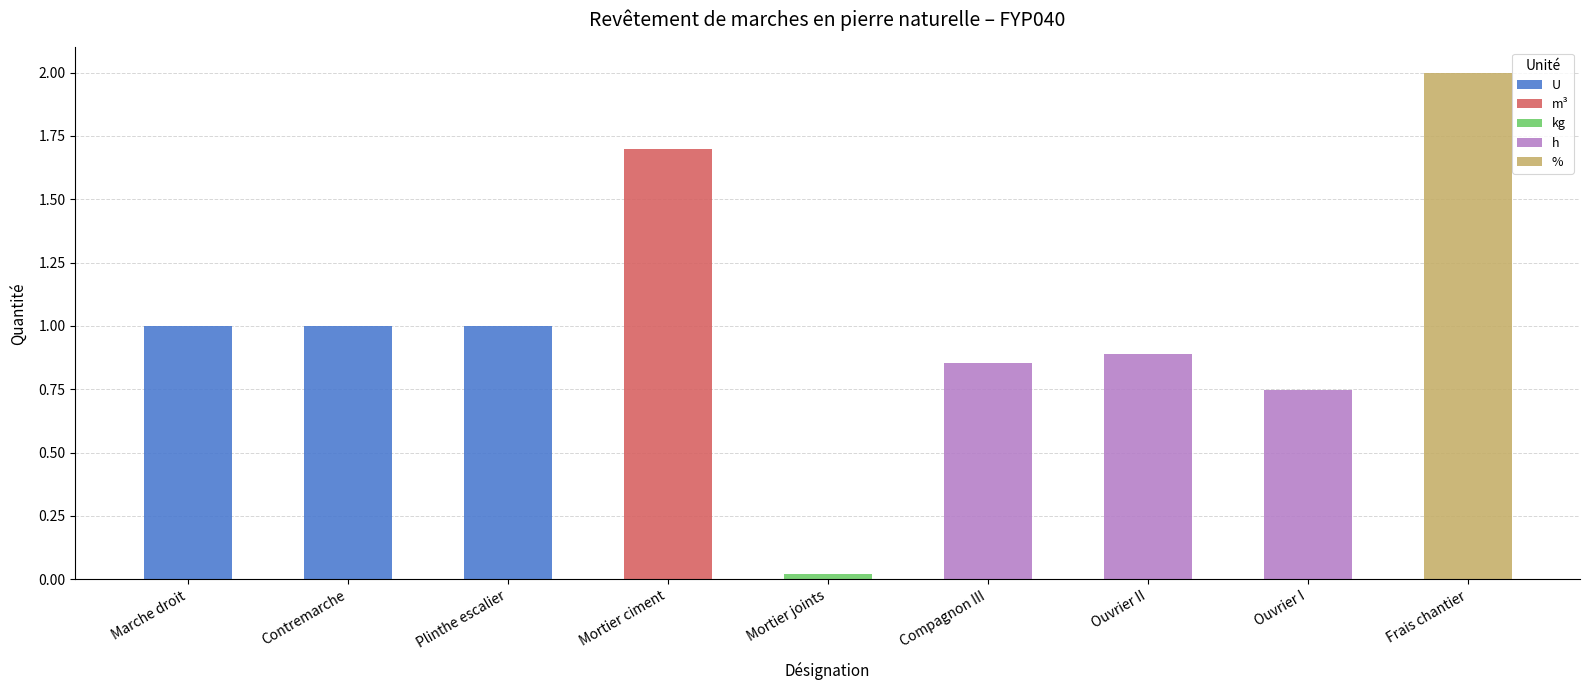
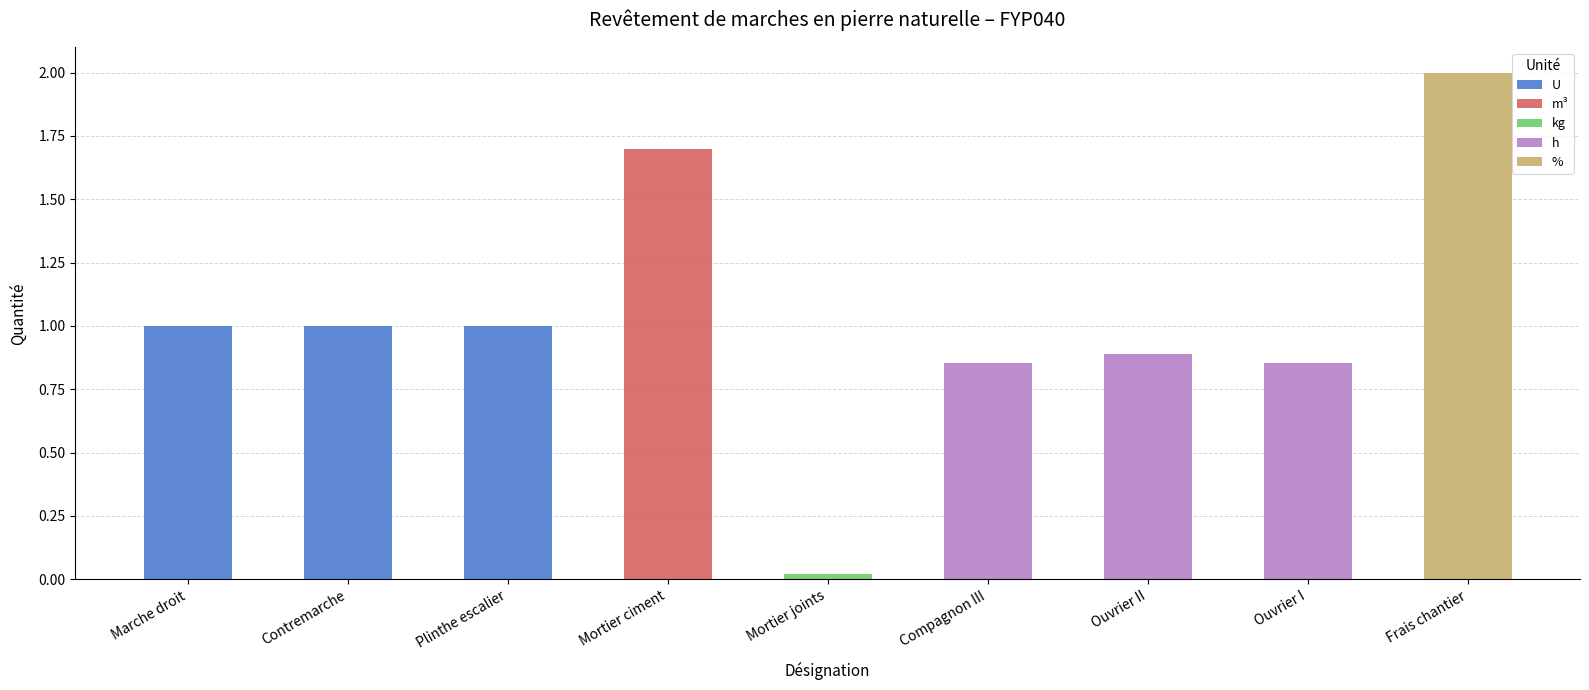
h, Ouvrier I: 0.75 -> 0.85
